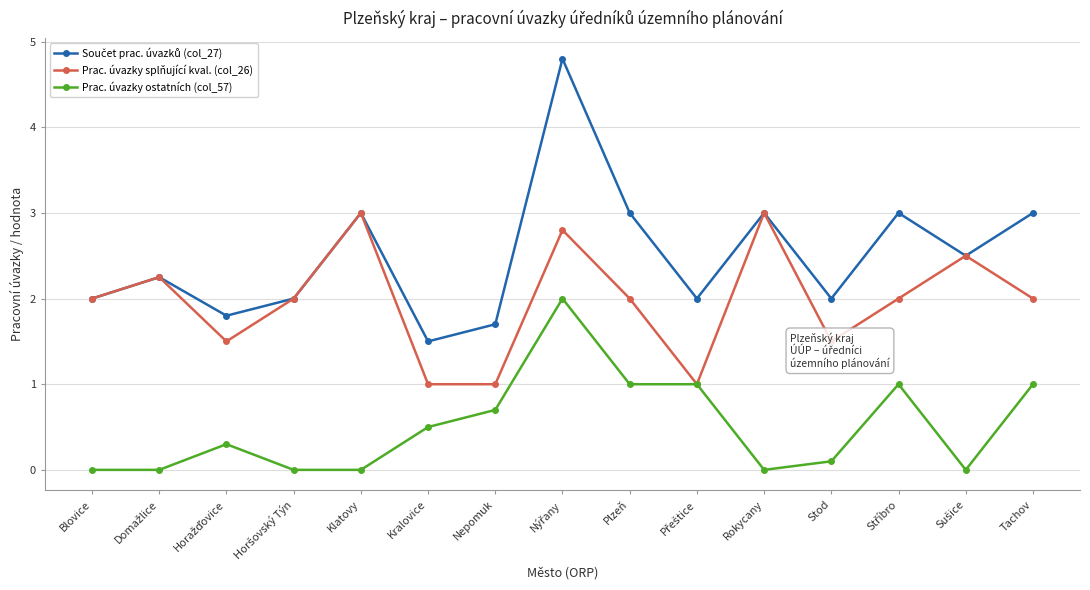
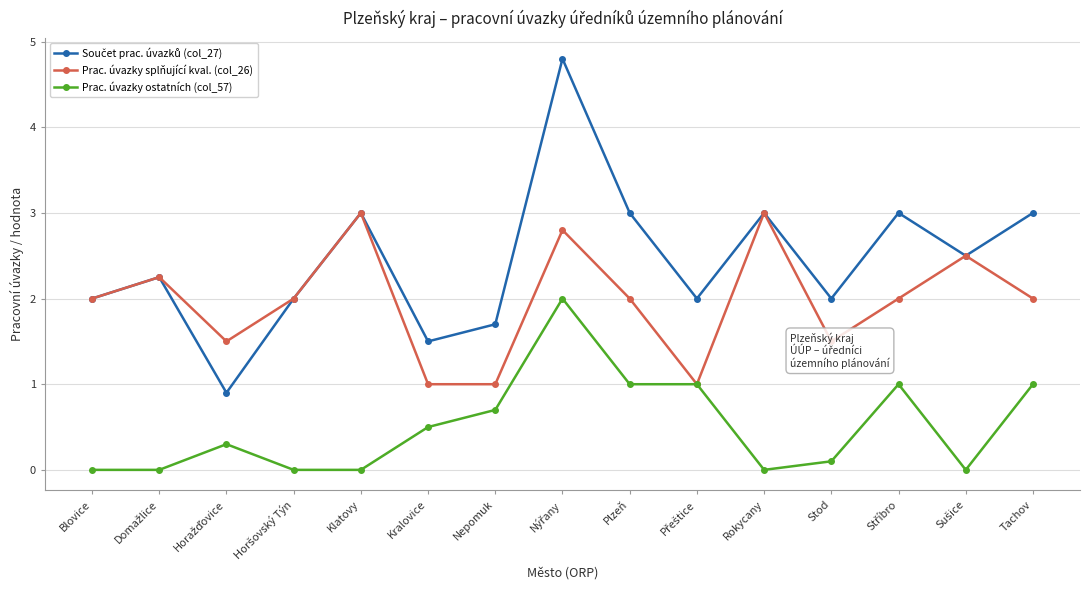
Součet prac. úvazků (col_27), Horažďovice: 1.8 -> 0.9
